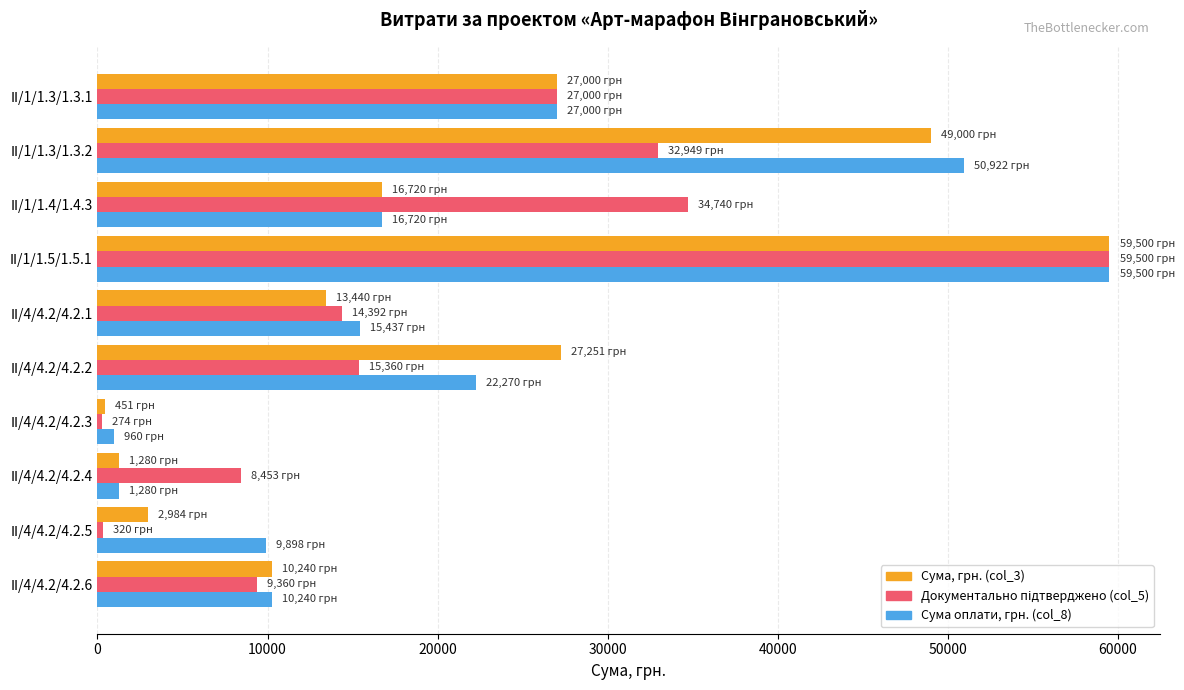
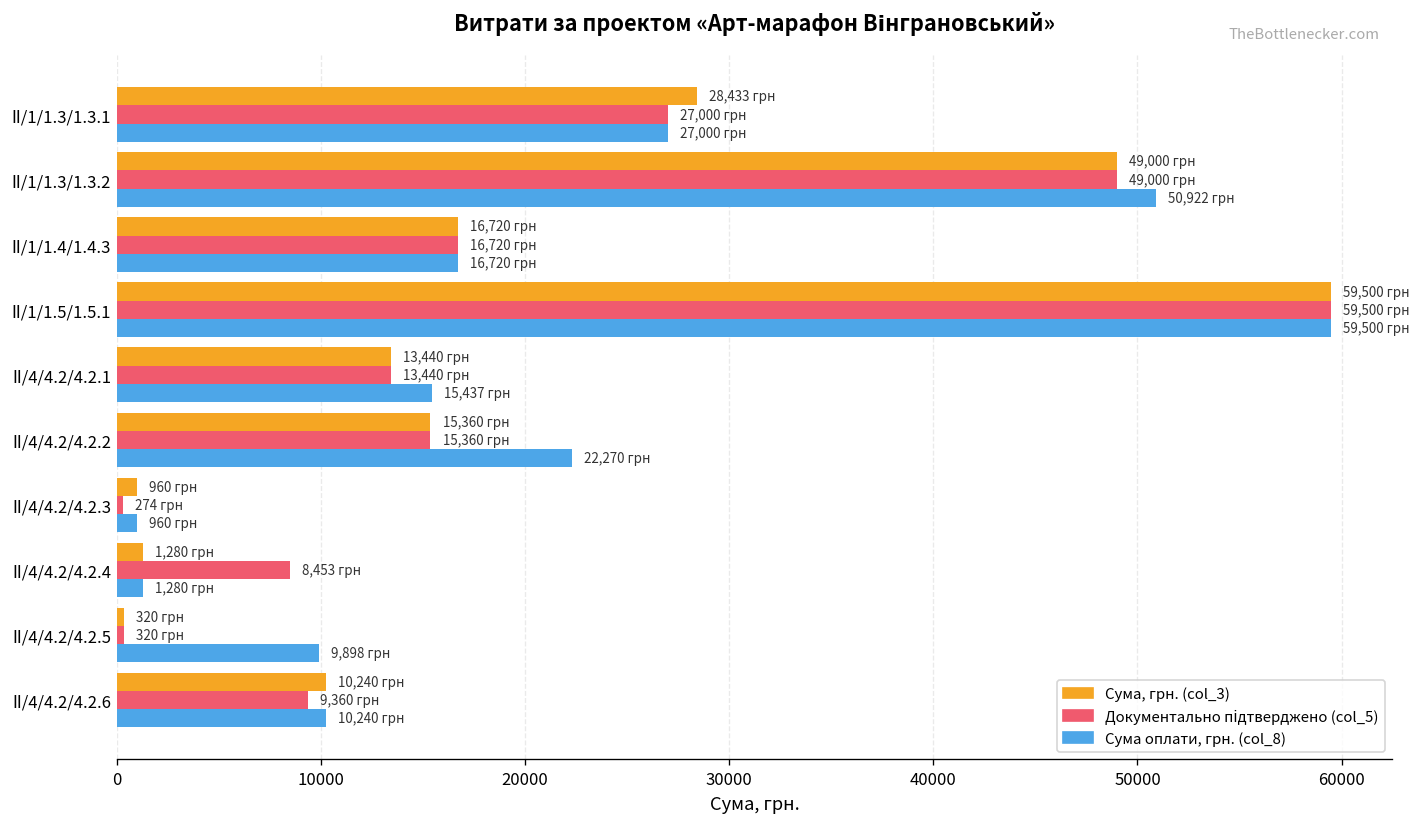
Сума, грн. (col_3), ІІ/1/1.3/1.3.1: 27,000 -> 28,433
Документально підтверджено (col_5), ІІ/1/1.3/1.3.2: 32,949 -> 49,000
Документально підтверджено (col_5), ІІ/1/1.4/1.4.3: 34,740 -> 16,720
Документально підтверджено (col_5), ІІ/4/4.2/4.2.1: 14,392 -> 13,440
Сума, грн. (col_3), ІІ/4/4.2/4.2.2: 27,251 -> 15,360
Сума, грн. (col_3), ІІ/4/4.2/4.2.3: 451 -> 960
Сума, грн. (col_3), ІІ/4/4.2/4.2.5: 2,984 -> 320
